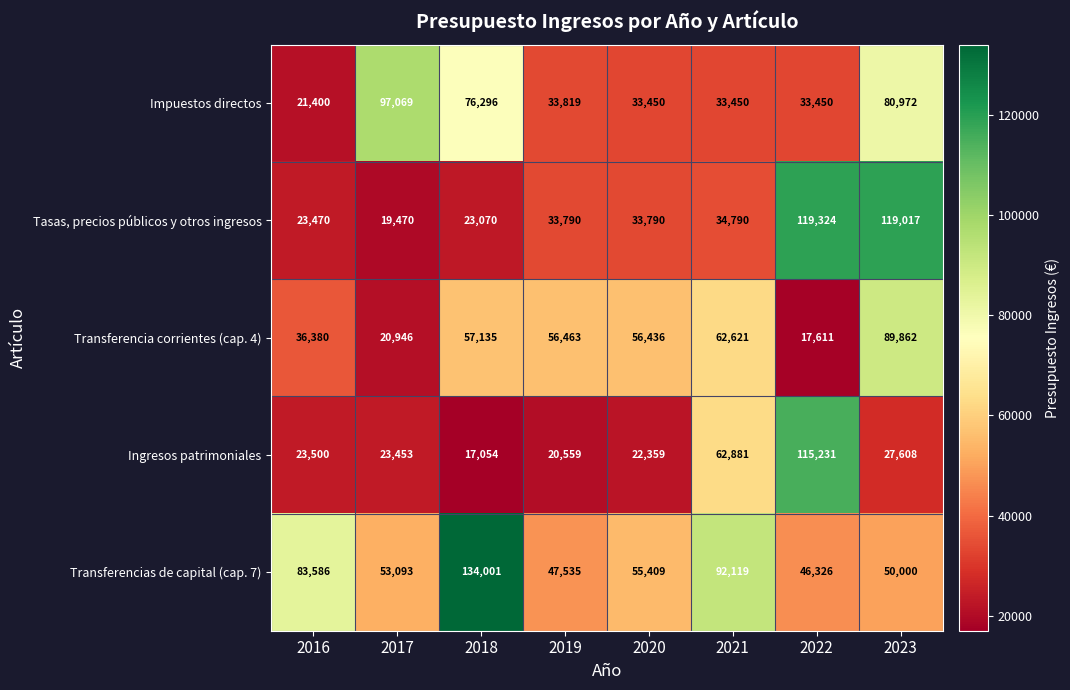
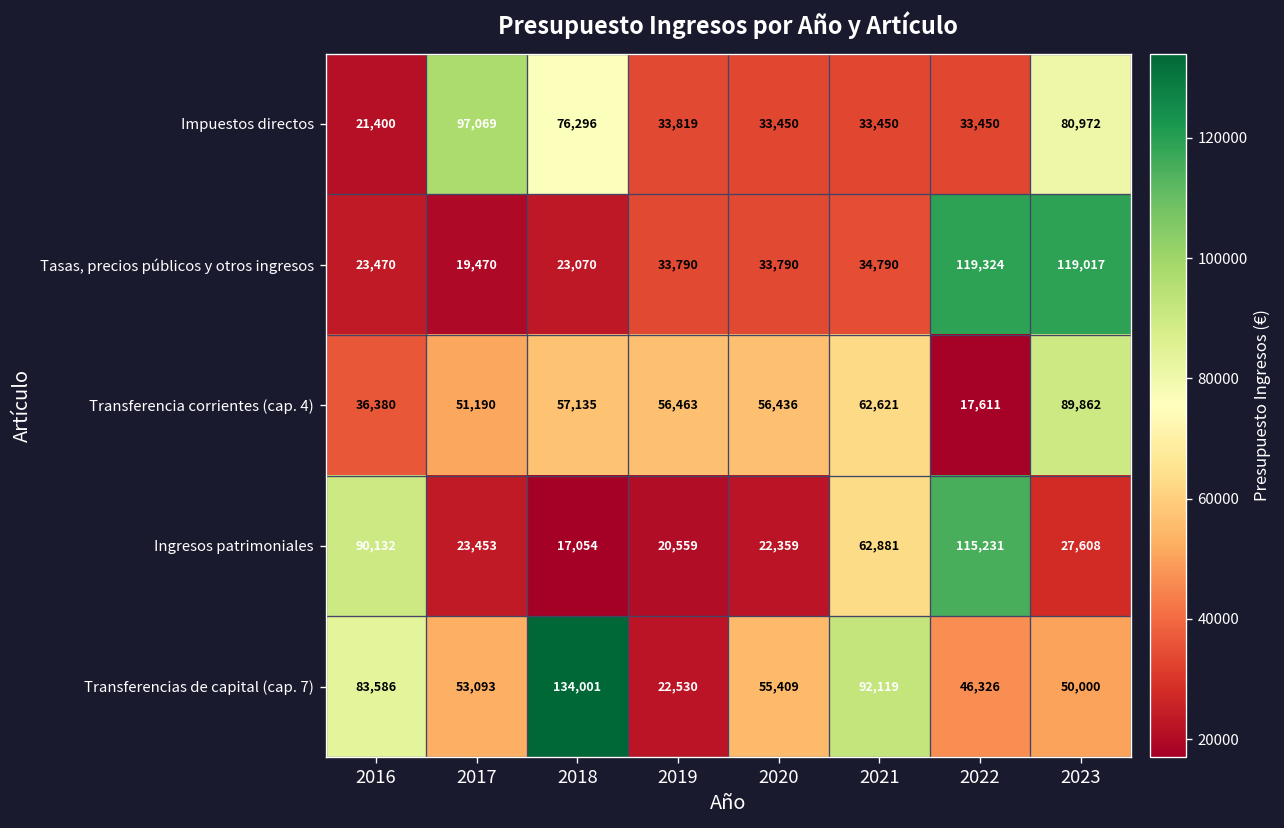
Transferencia corrientes (cap. 4), 2017: 20,946 -> 51,190
Ingresos patrimoniales, 2016: 23,500 -> 90,132
Transferencias de capital (cap. 7), 2019: 47,535 -> 22,530
